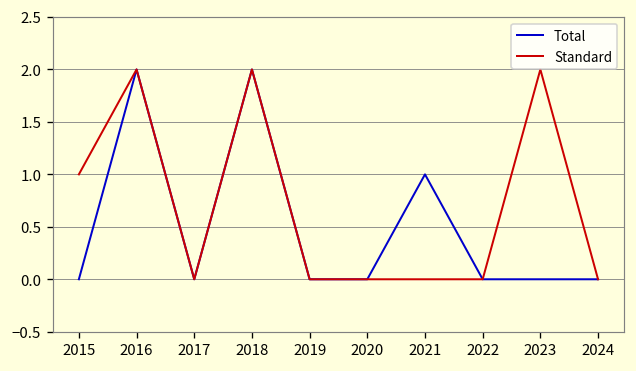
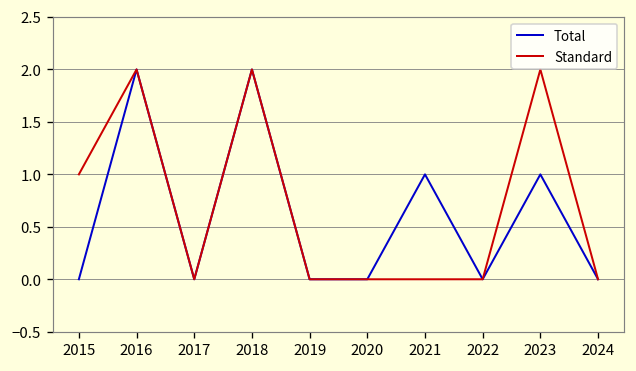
Total, 2023: 0 -> 1
